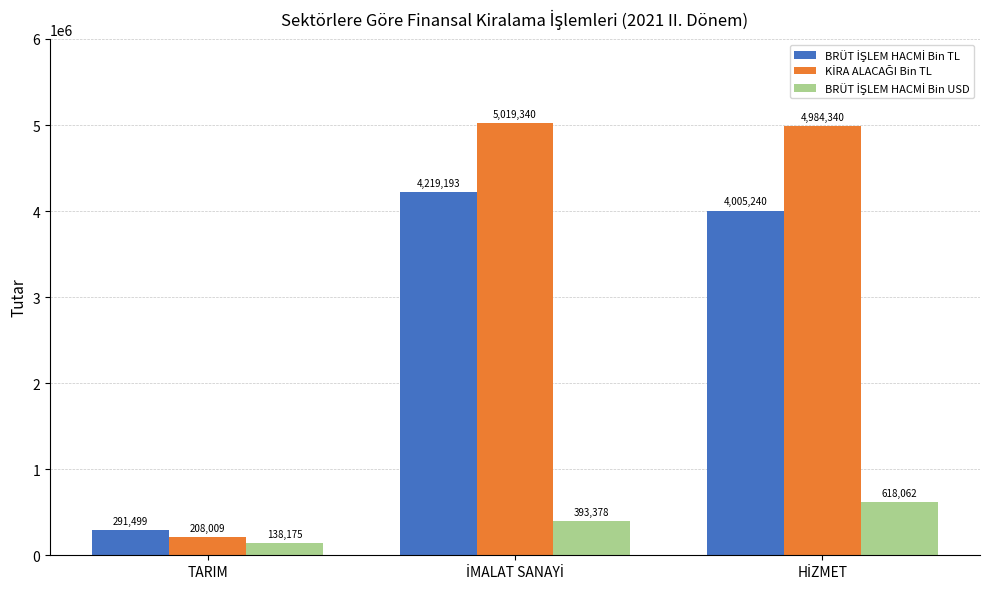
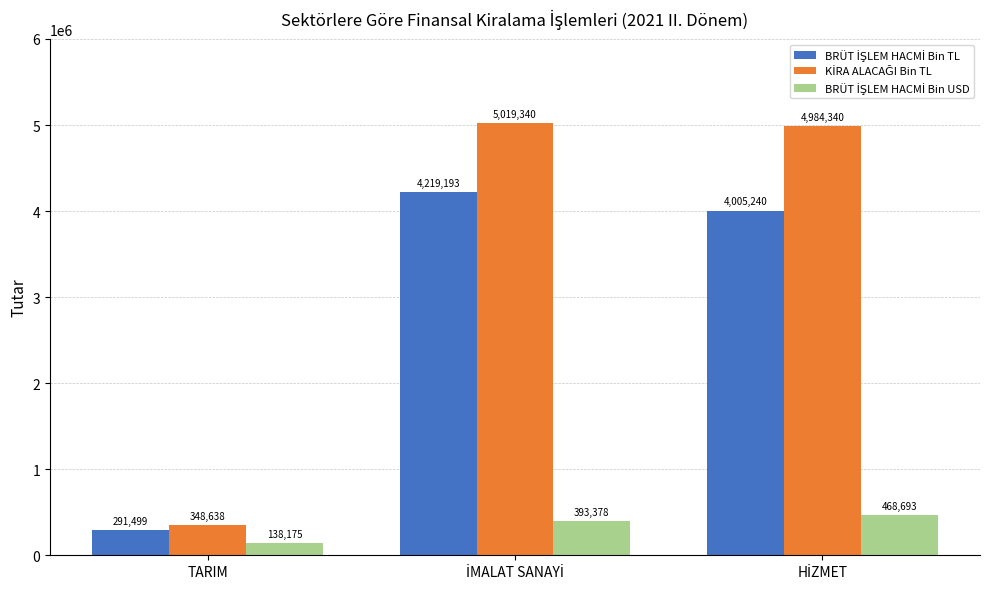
KİRA ALACAĞI Bin TL, TARIM: 208,009 -> 348,638
BRÜT İŞLEM HACMİ Bin USD, HİZMET: 618,062 -> 468,693
